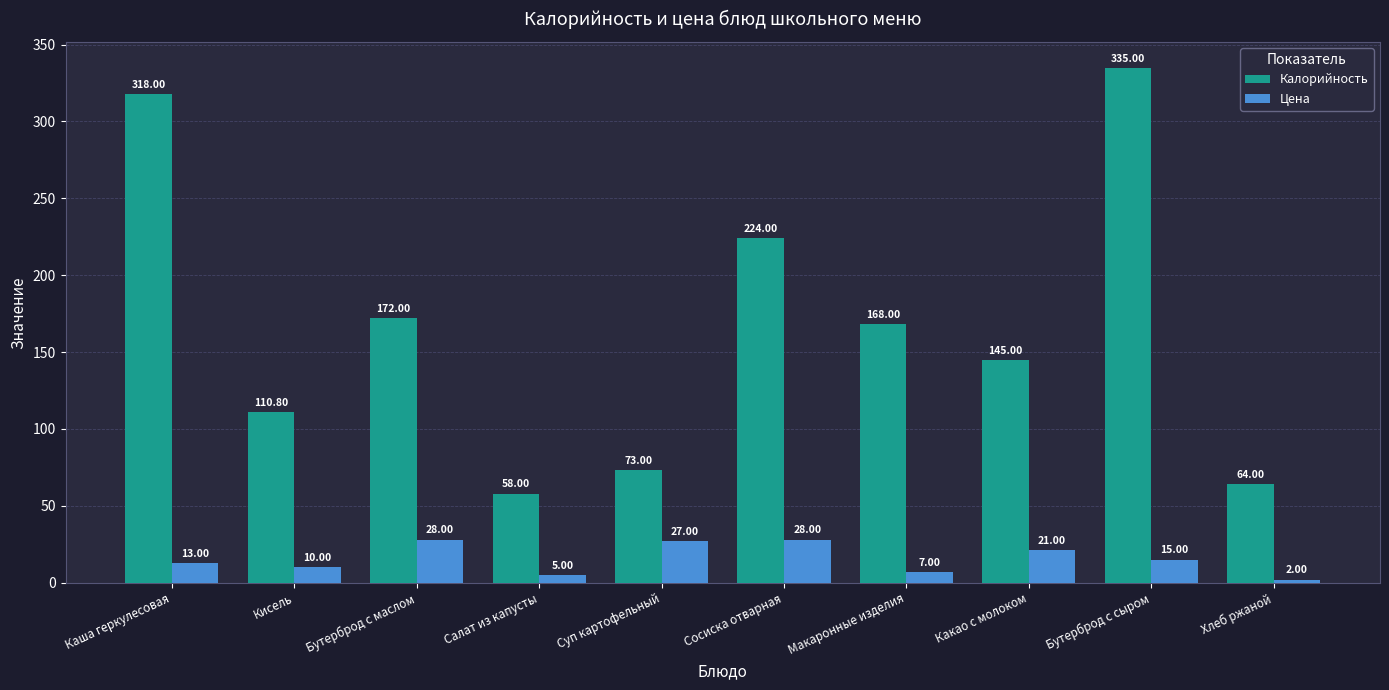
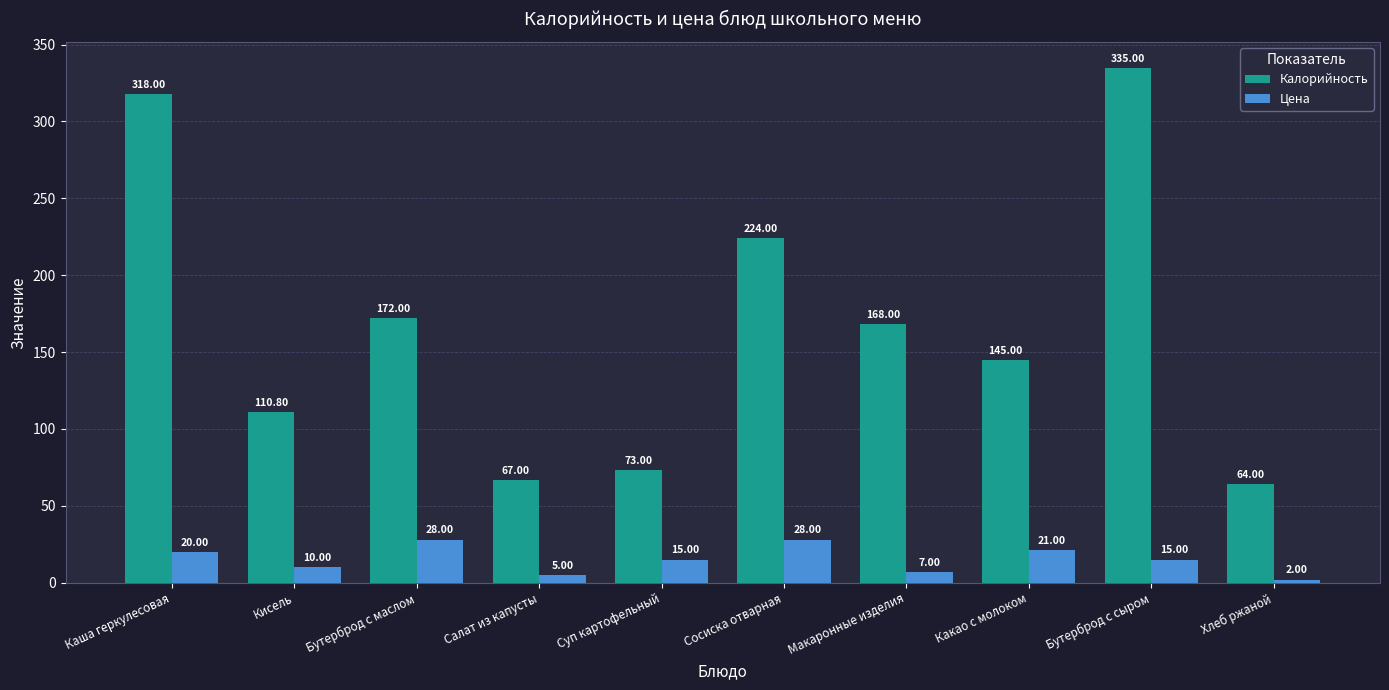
Цена, Каша геркулесовая: 13.00 -> 20.00
Калорийность, Салат из капусты: 58.00 -> 67.00
Цена, Суп картофельный: 27.00 -> 15.00
